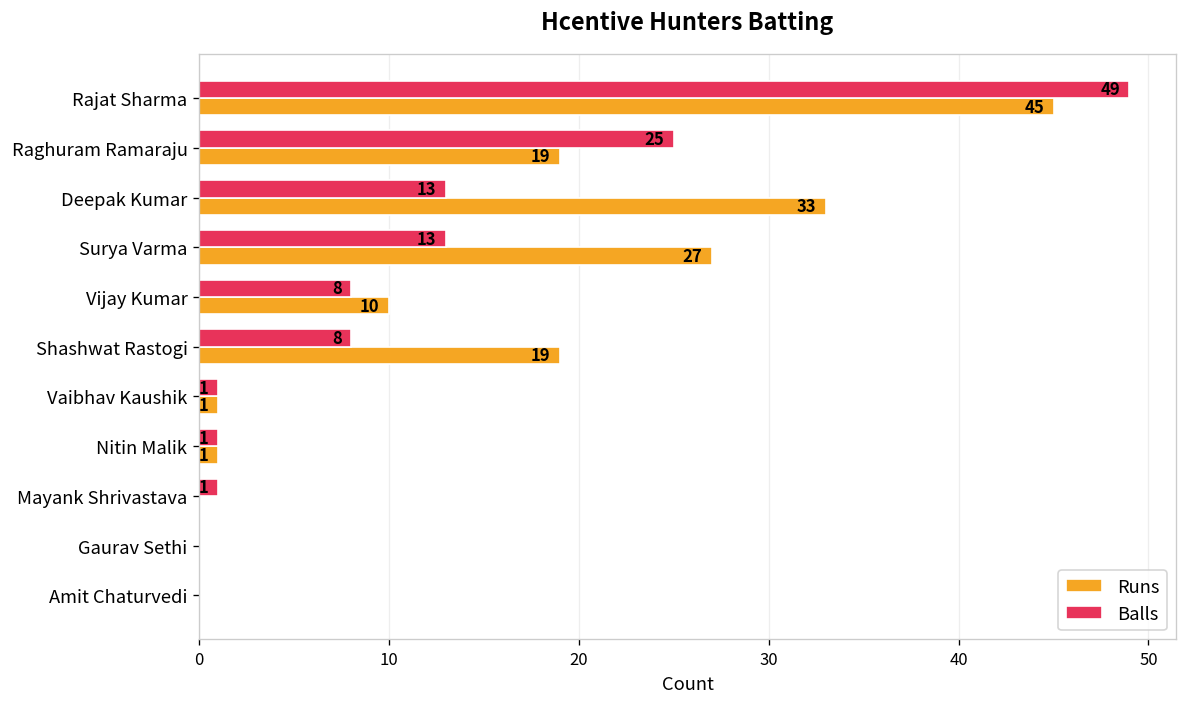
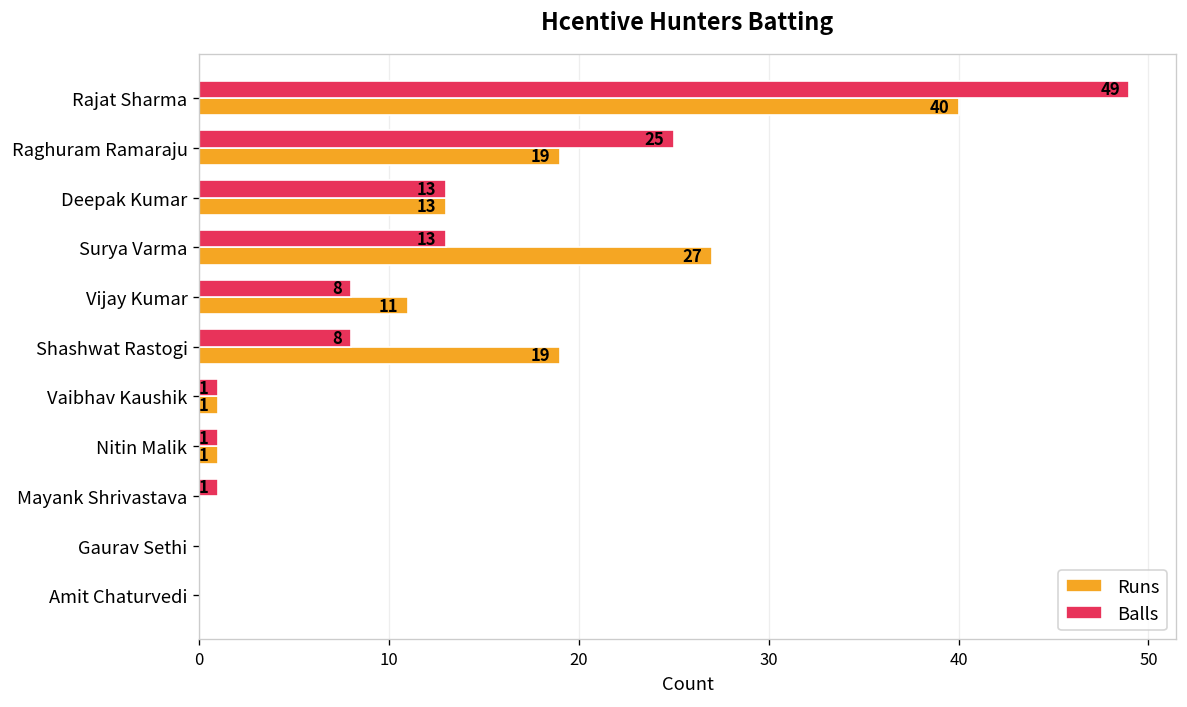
Runs, Rajat Sharma: 45 -> 40
Runs, Deepak Kumar: 33 -> 13
Runs, Vijay Kumar: 10 -> 11
